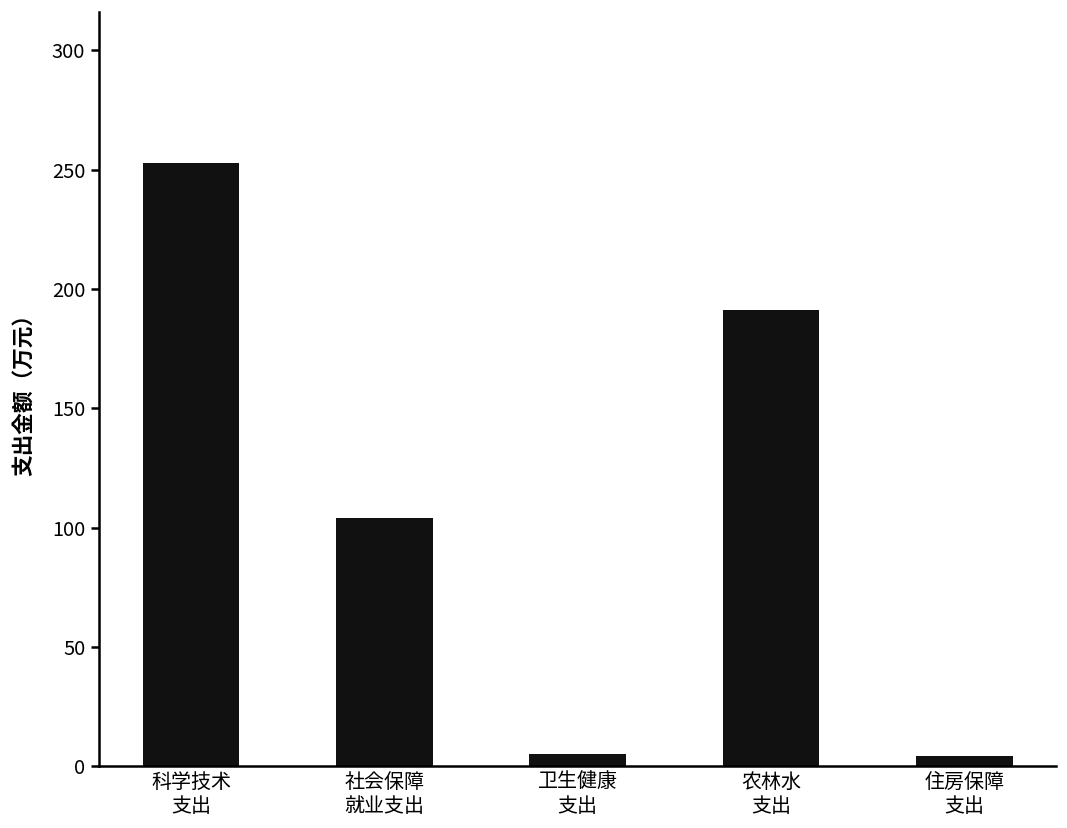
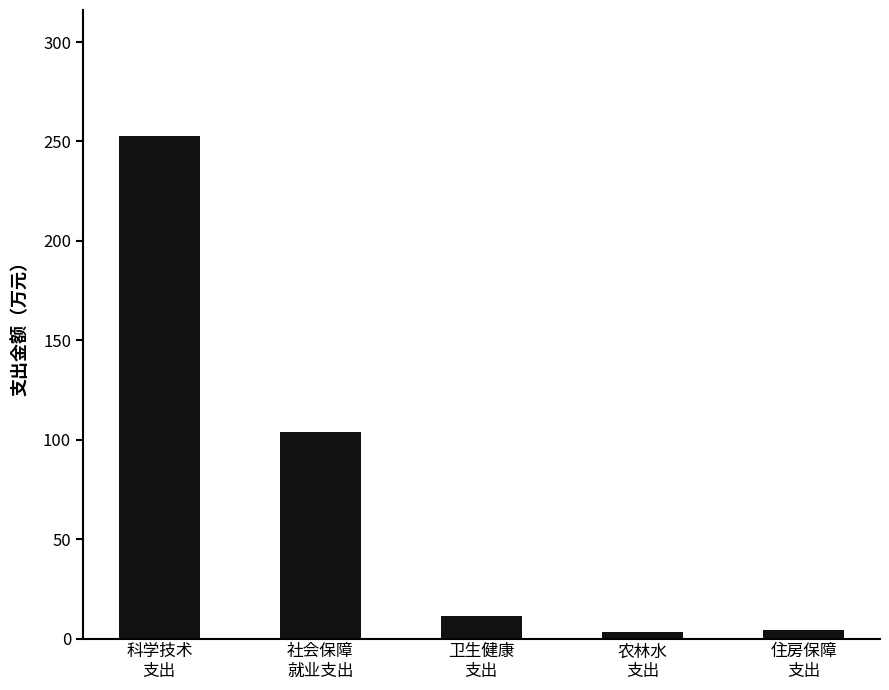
卫生健康 支出: 5 -> 11
农林水 支出: 191 -> 3
